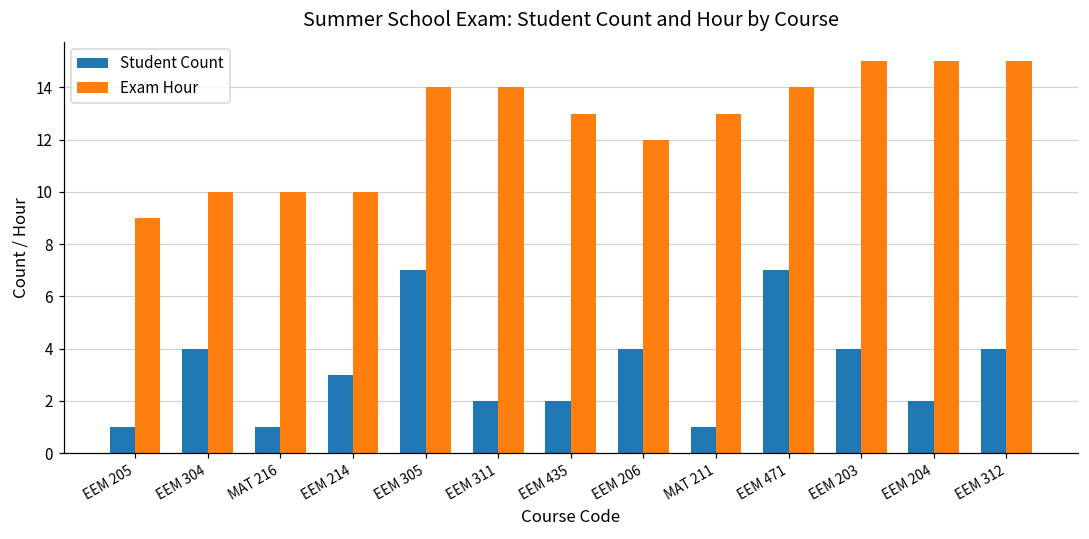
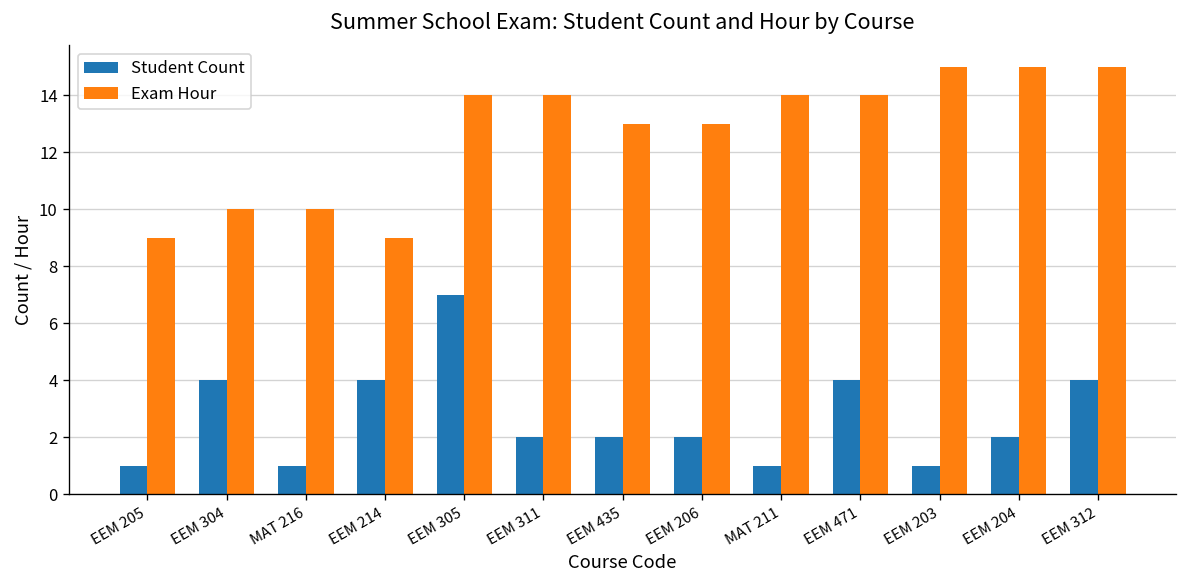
Student Count, EEM 214: 3 -> 4
Exam Hour, EEM 214: 10 -> 9
Student Count, EEM 206: 4 -> 2
Exam Hour, EEM 206: 12 -> 13
Exam Hour, MAT 211: 13 -> 14
Student Count, EEM 471: 7 -> 4
Student Count, EEM 203: 4 -> 1
